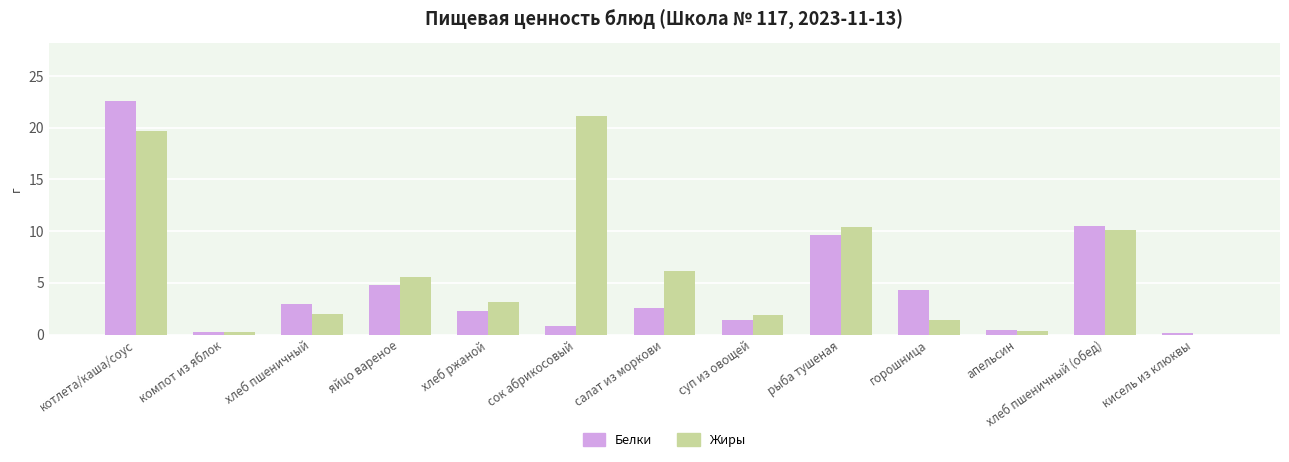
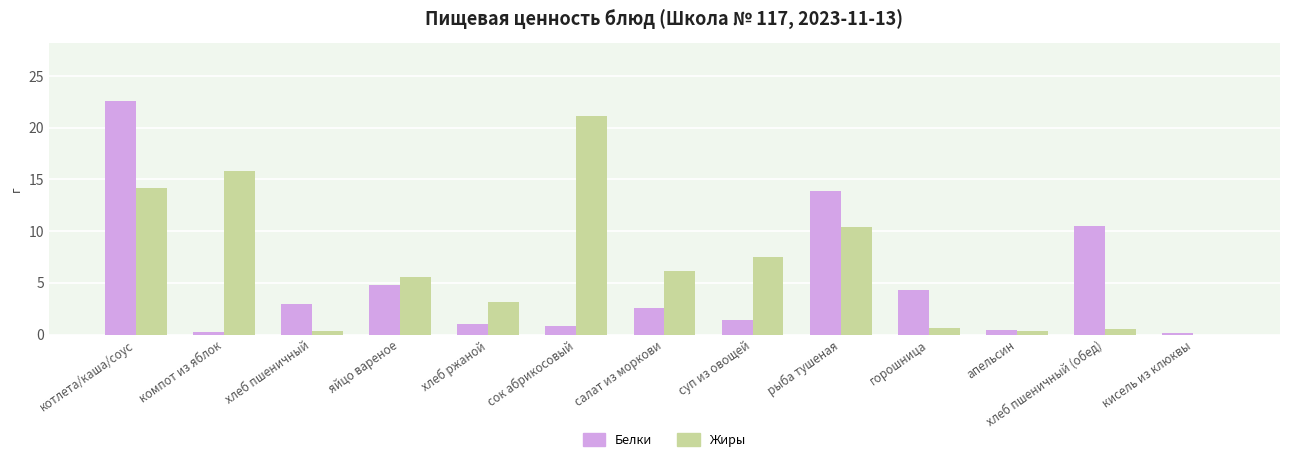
Жиры, котлета/каша/соус: 19.7 -> 14.2
Жиры, компот из яблок: 0.2 -> 15.8
Жиры, хлеб пшеничный: 2.0 -> 0.3
Белки, хлеб ржаной: 2.3 -> 1.0
Жиры, суп из овощей: 1.9 -> 7.5
Белки, рыба тушеная: 9.6 -> 13.9
Жиры, горошница: 1.4 -> 0.6
Жиры, хлеб пшеничный (обед): 10.1 -> 0.5
